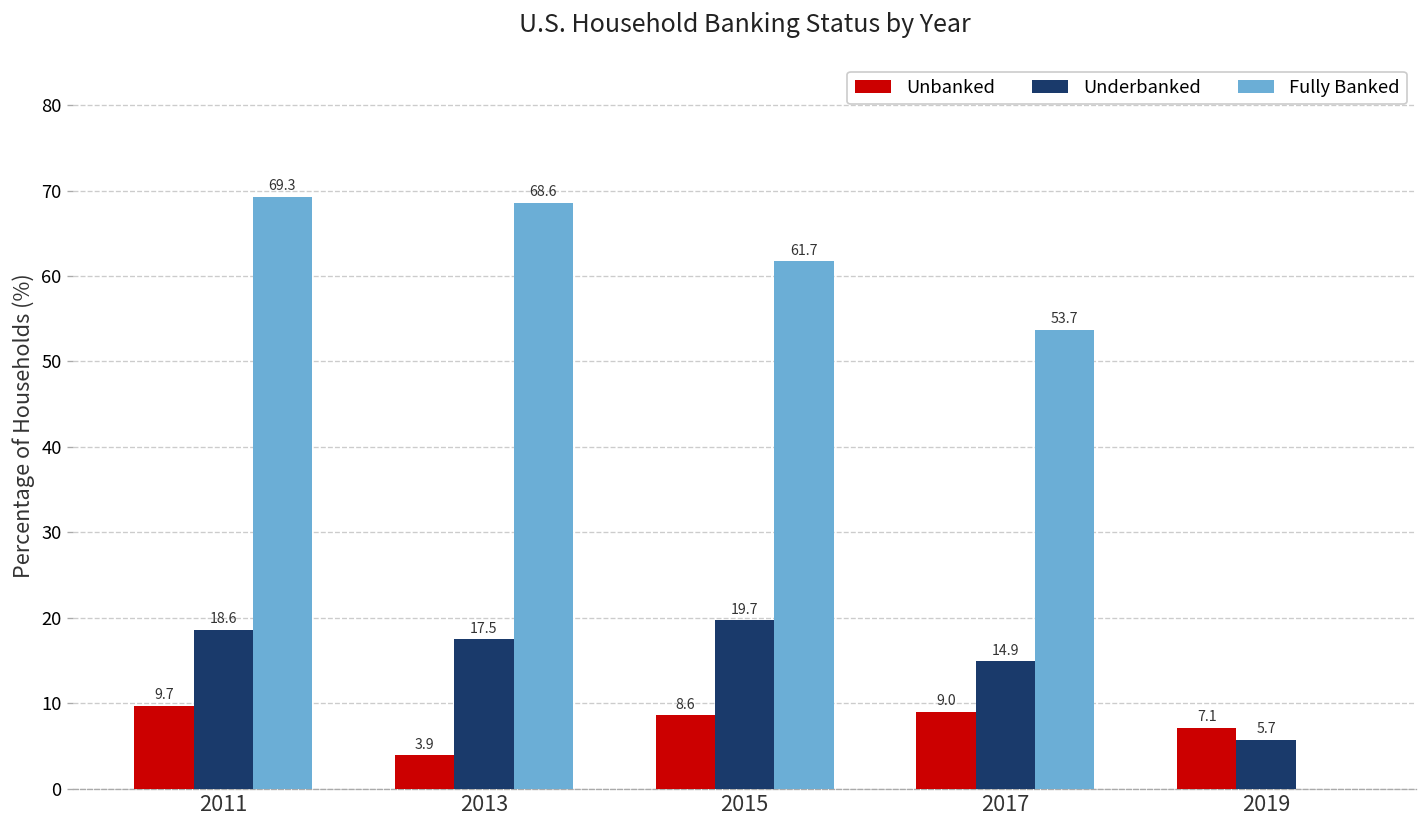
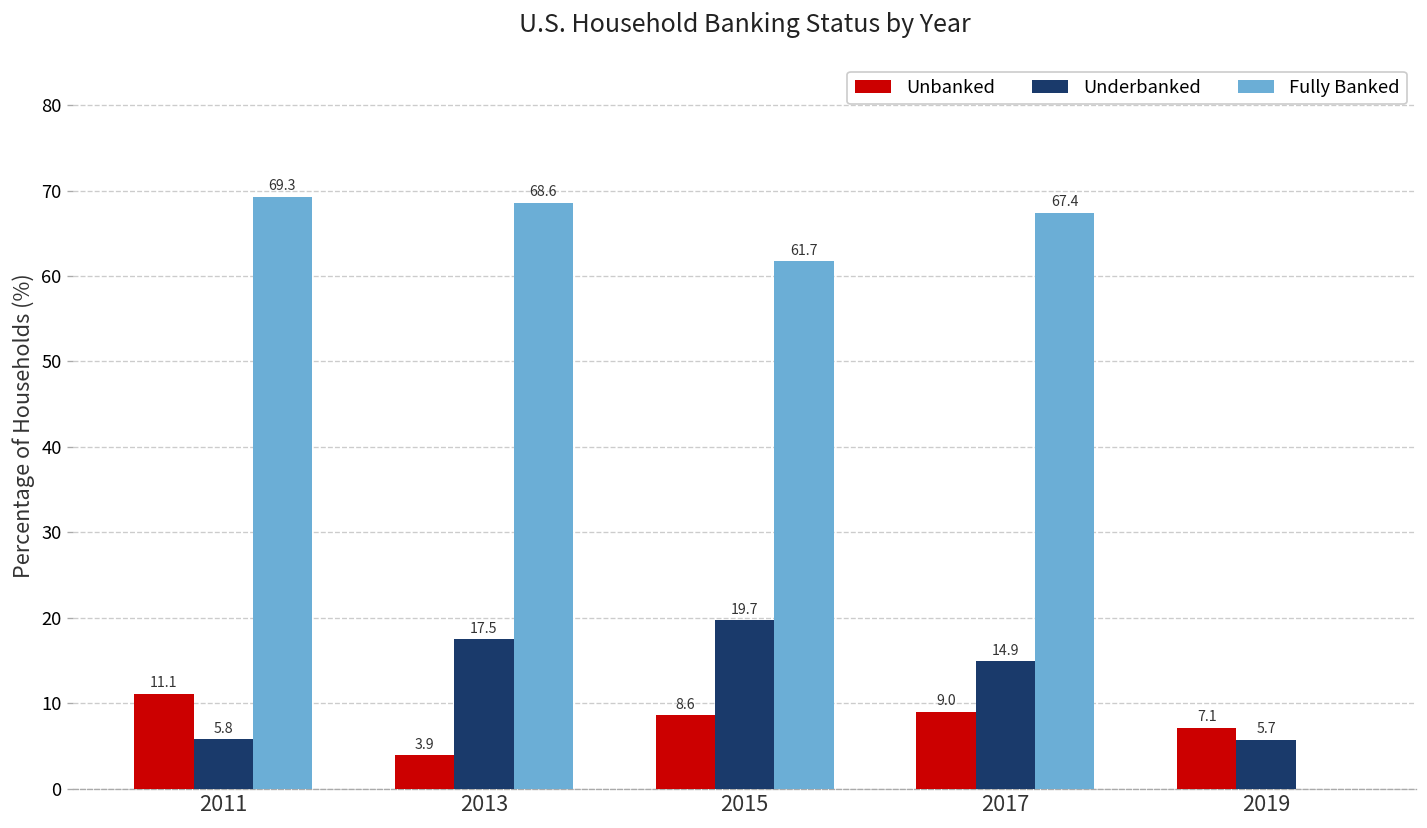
Unbanked, 2011: 9.7 -> 11.1
Underbanked, 2011: 18.6 -> 5.8
Fully Banked, 2017: 53.7 -> 67.4
